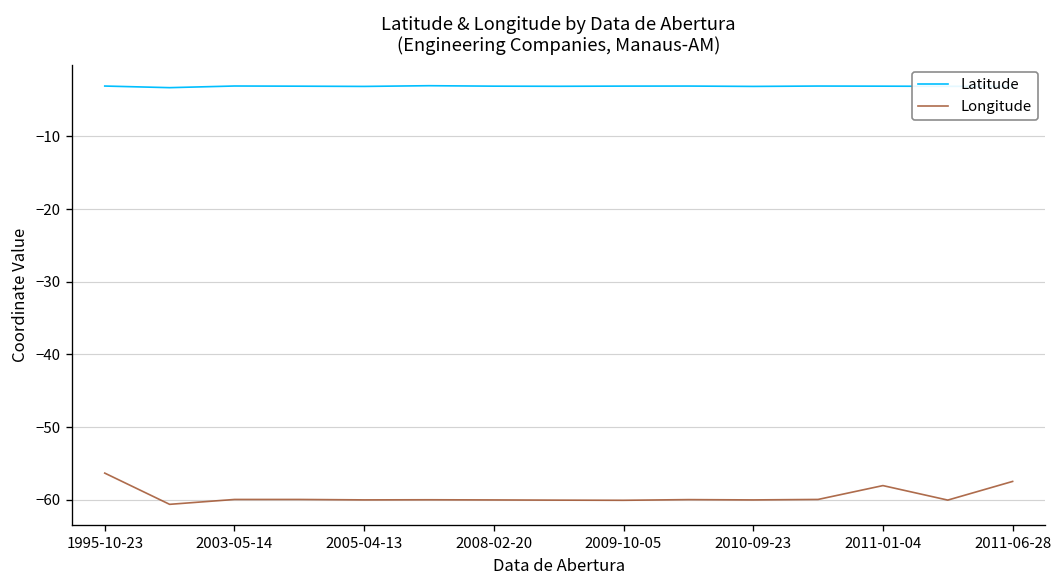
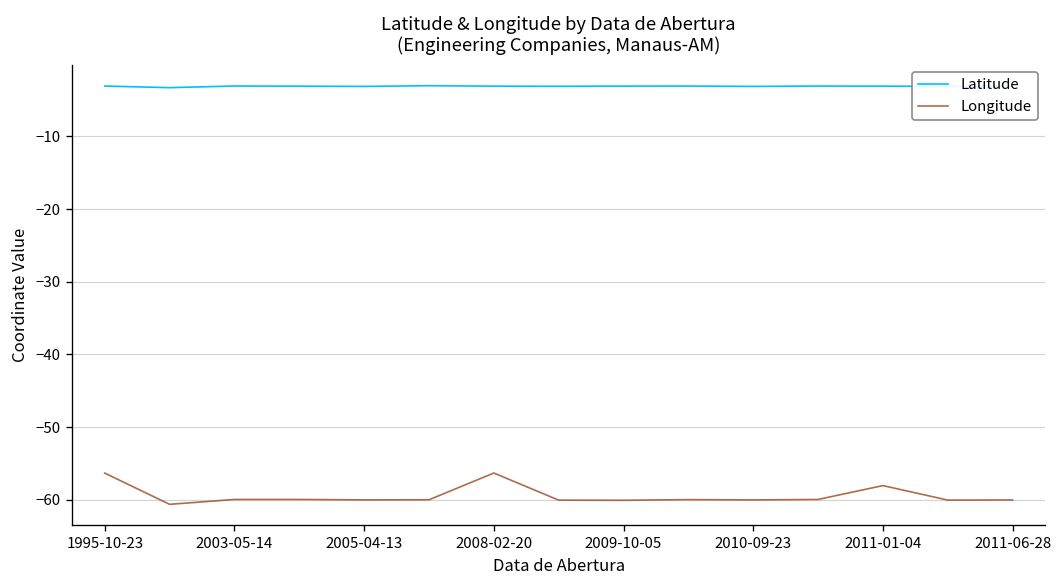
Longitude, 2008-02-20: -60 -> -56
Longitude, 2011-06-28: -57 -> -60
